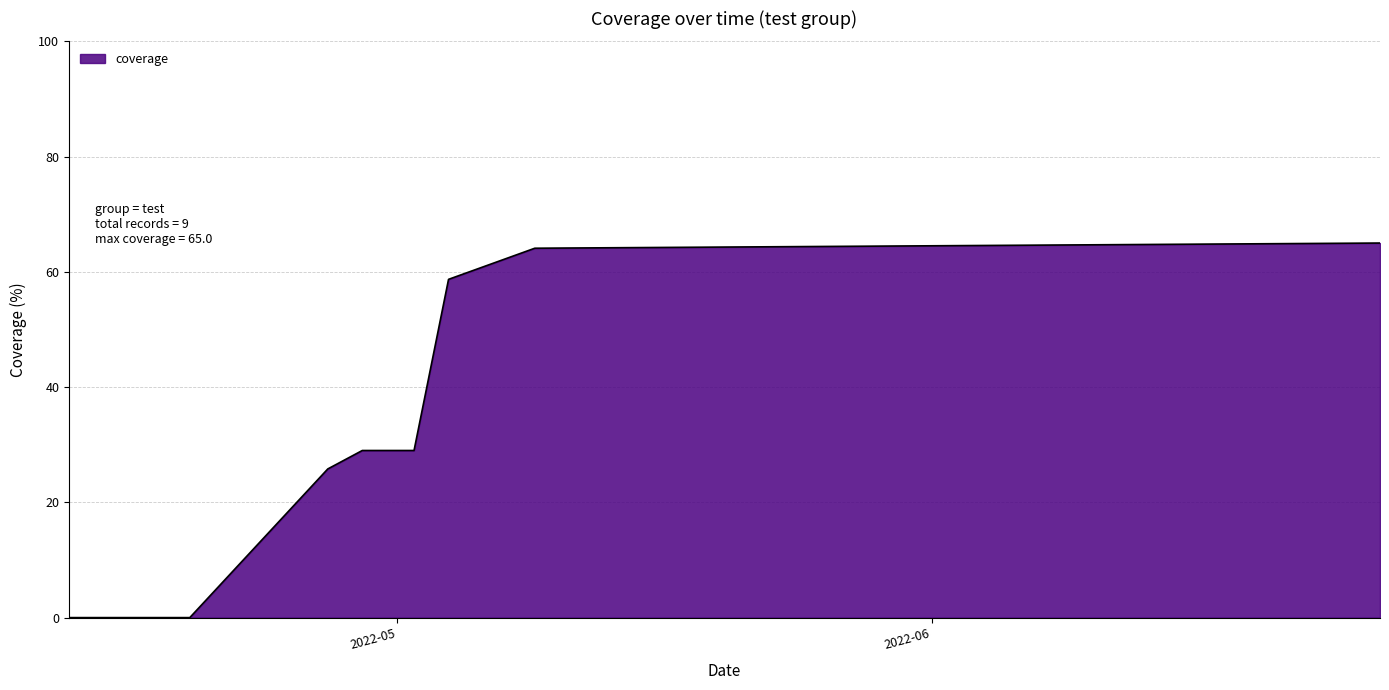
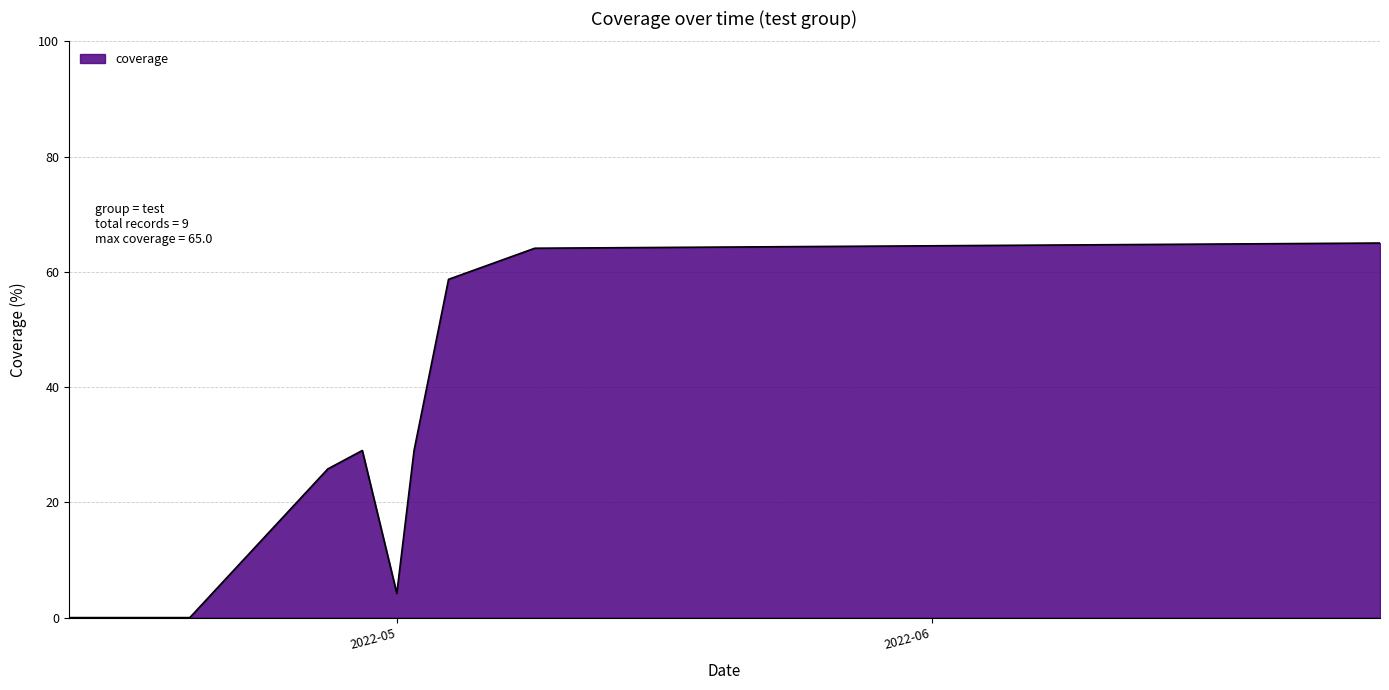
2022-05: 29 -> 4
